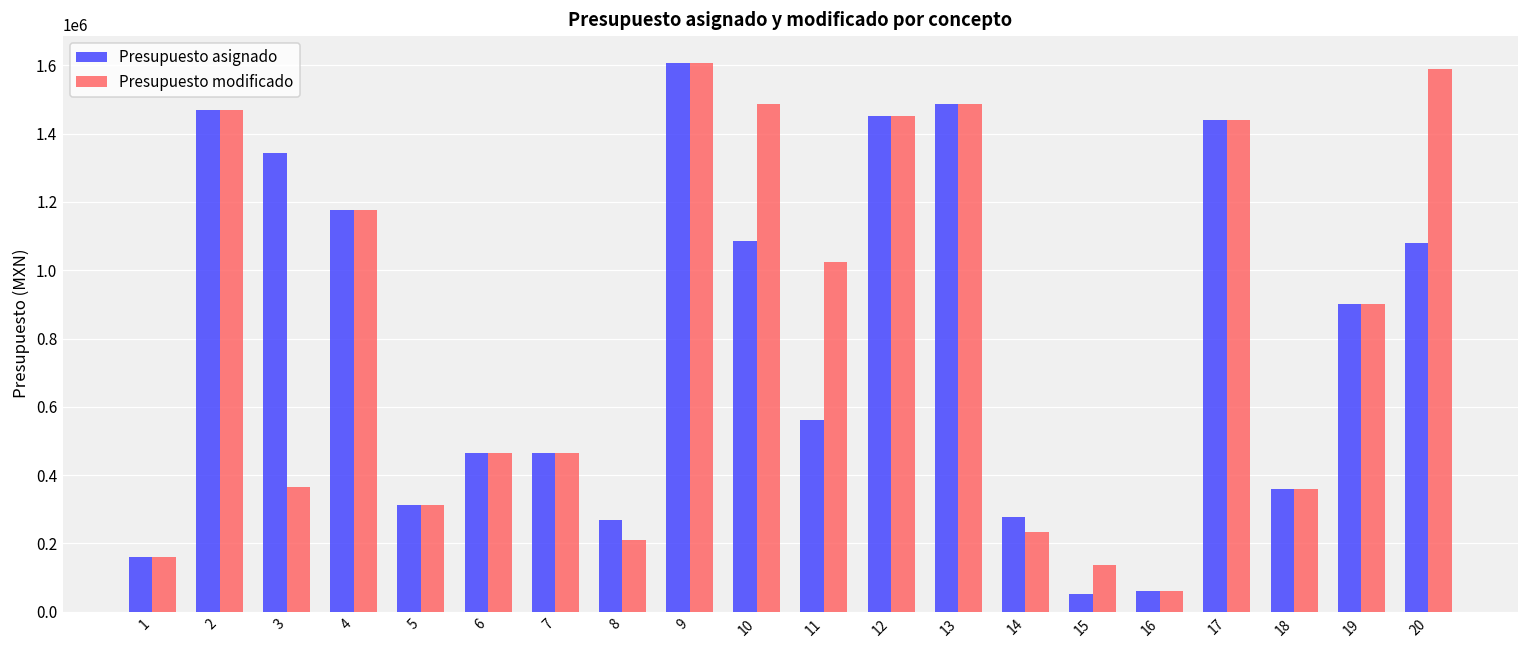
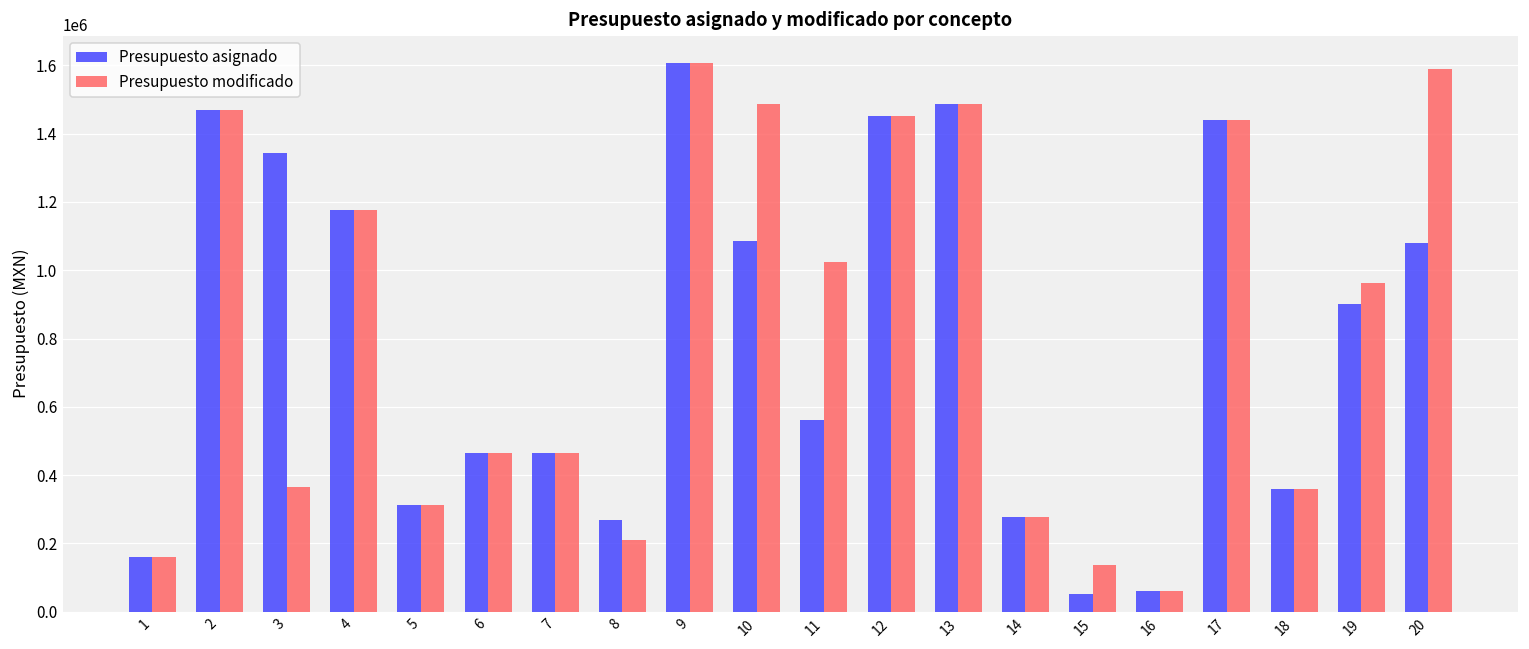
Presupuesto modificado, 14: 230000 -> 280000
Presupuesto modificado, 19: 900000 -> 960000
